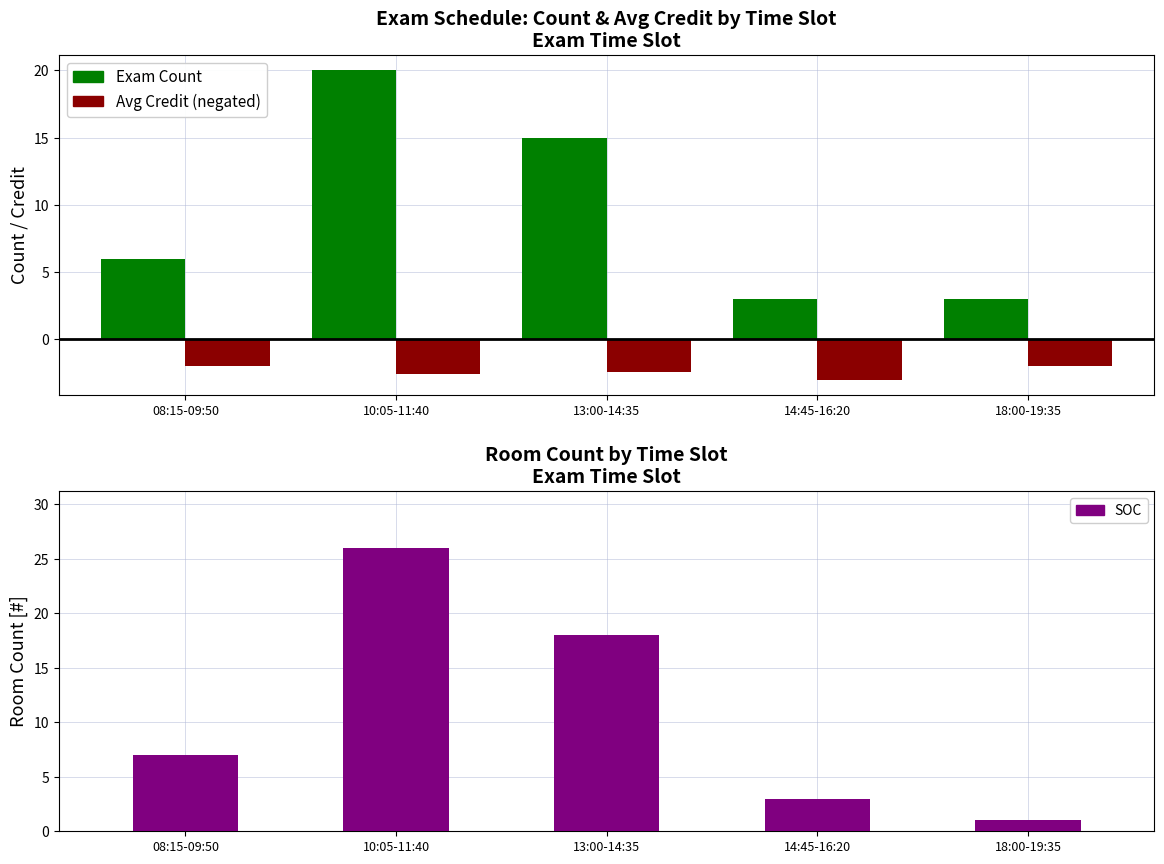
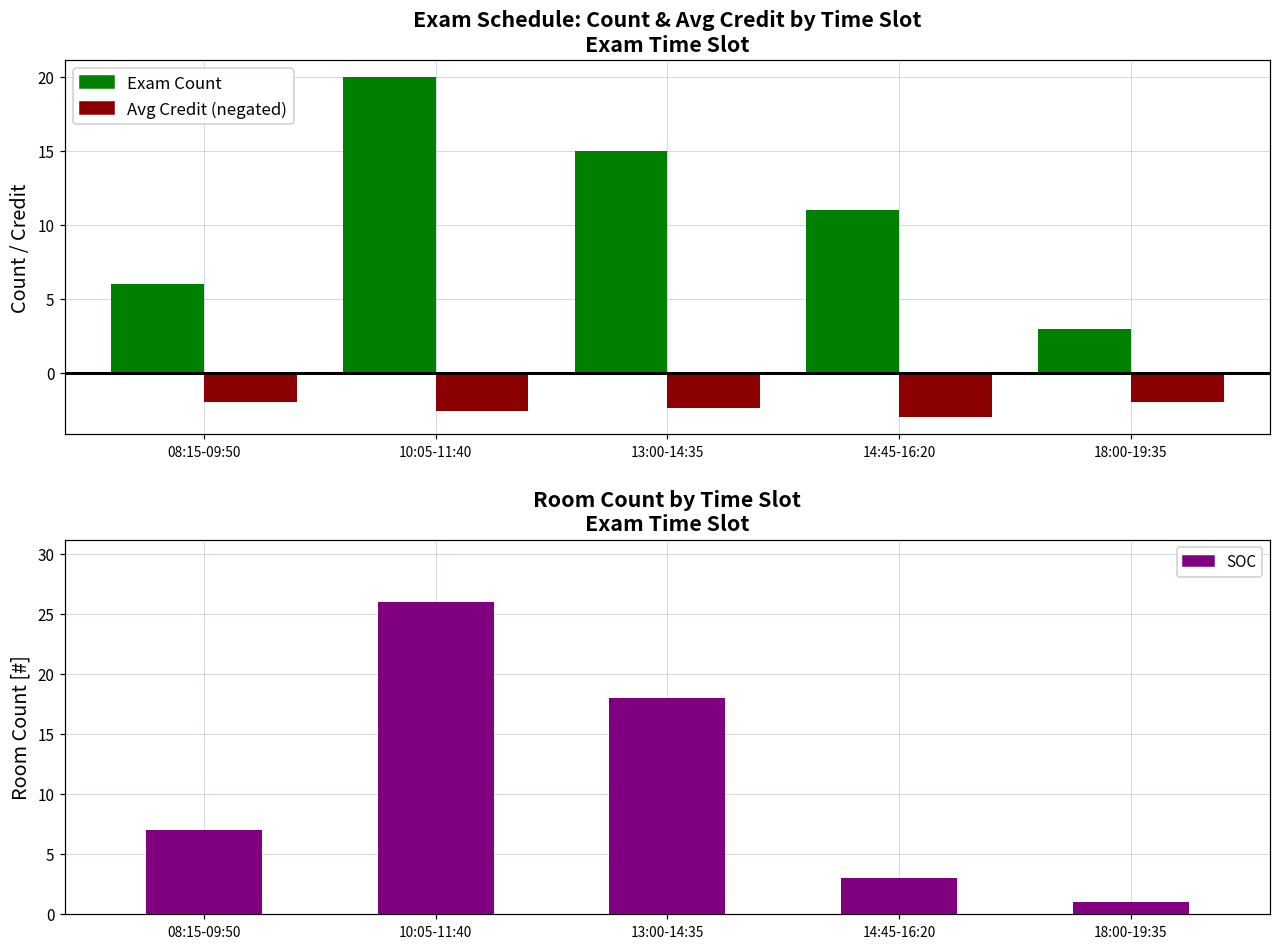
Exam Schedule: Count & Avg Credit by Time Slot Exam Time Slot, Exam Count, 14:45-16:20: 3 -> 11
